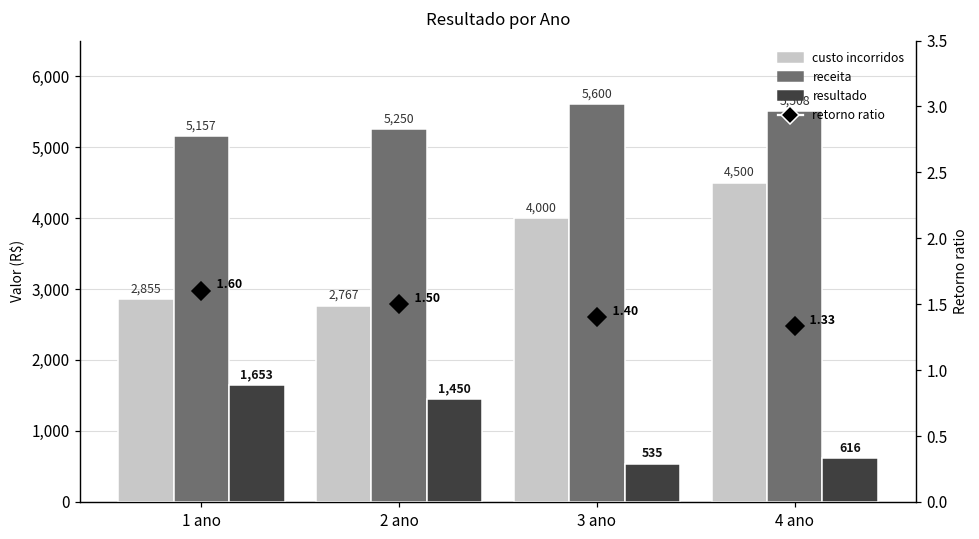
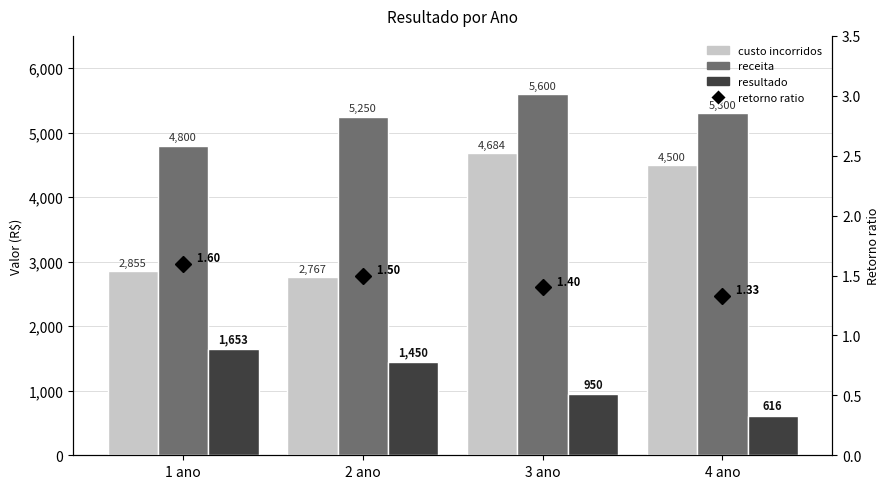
receita, 1 ano: 5,157 -> 4,800
custo incorridos, 3 ano: 4,000 -> 4,684
resultado, 3 ano: 535 -> 950
receita, 4 ano: 5,508 -> 5,300
